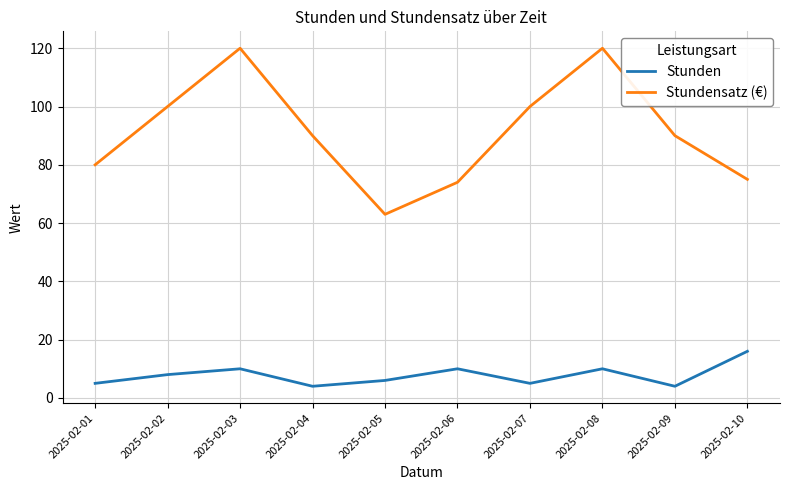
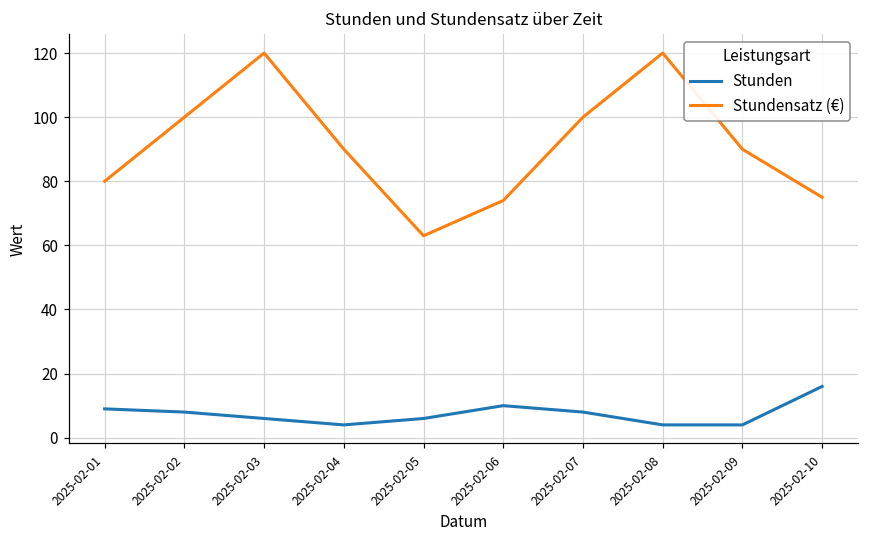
Stunden, 2025-02-01: 5 -> 9
Stunden, 2025-02-03: 10 -> 6
Stunden, 2025-02-07: 5 -> 8
Stunden, 2025-02-08: 10 -> 4
